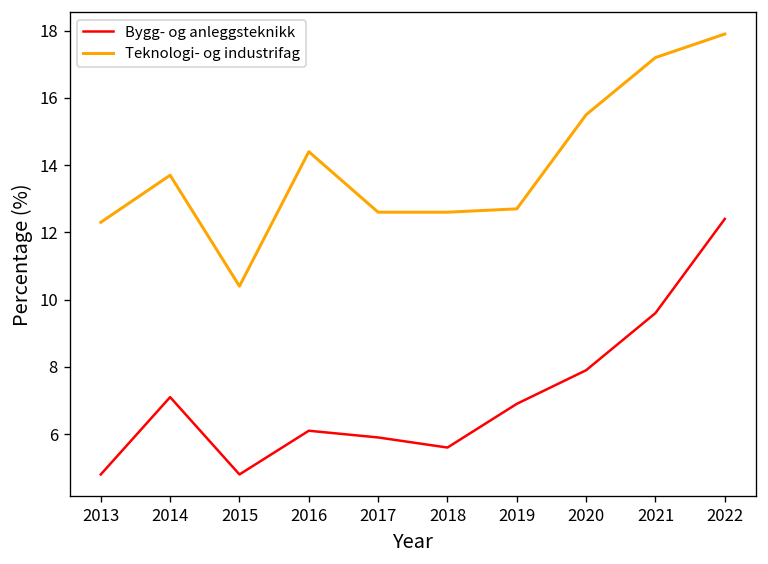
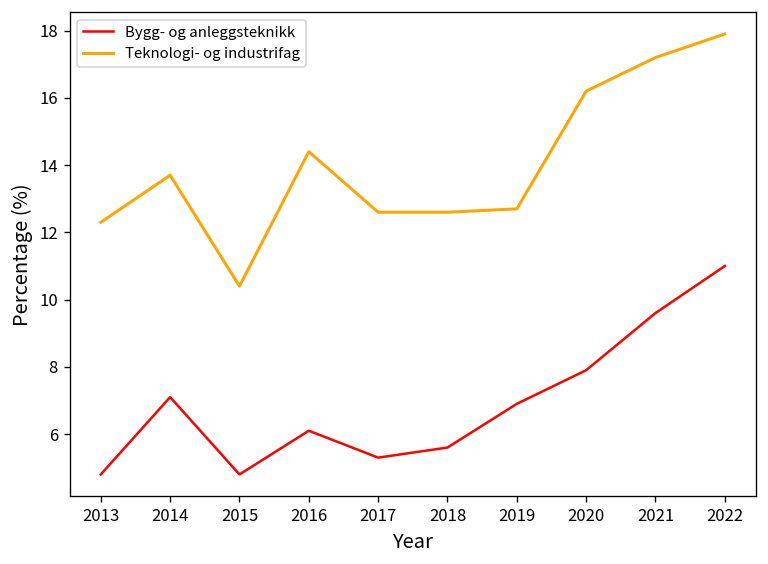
Bygg- og anleggsteknikk, 2017: 5.9 -> 5.3
Teknologi- og industrifag, 2020: 15.5 -> 16.2
Bygg- og anleggsteknikk, 2022: 12.4 -> 11.0
